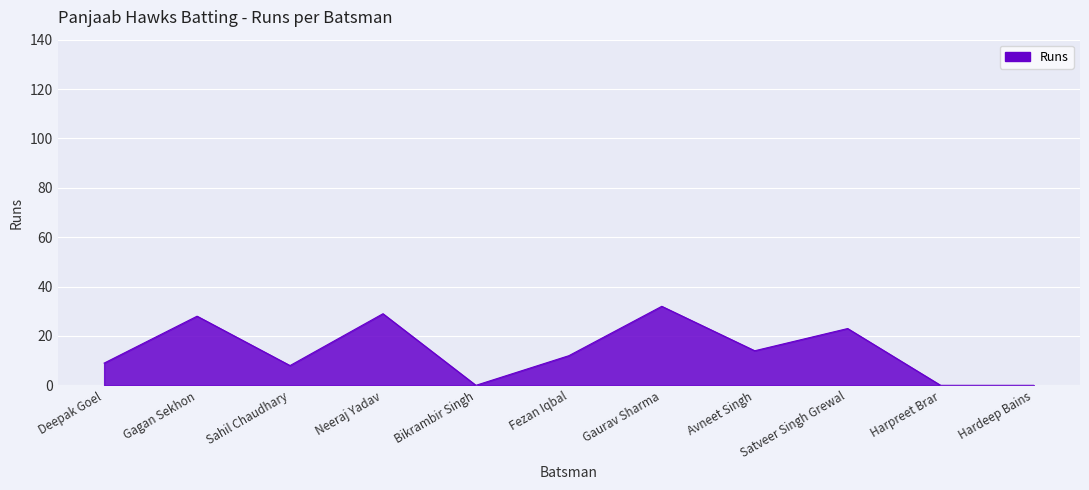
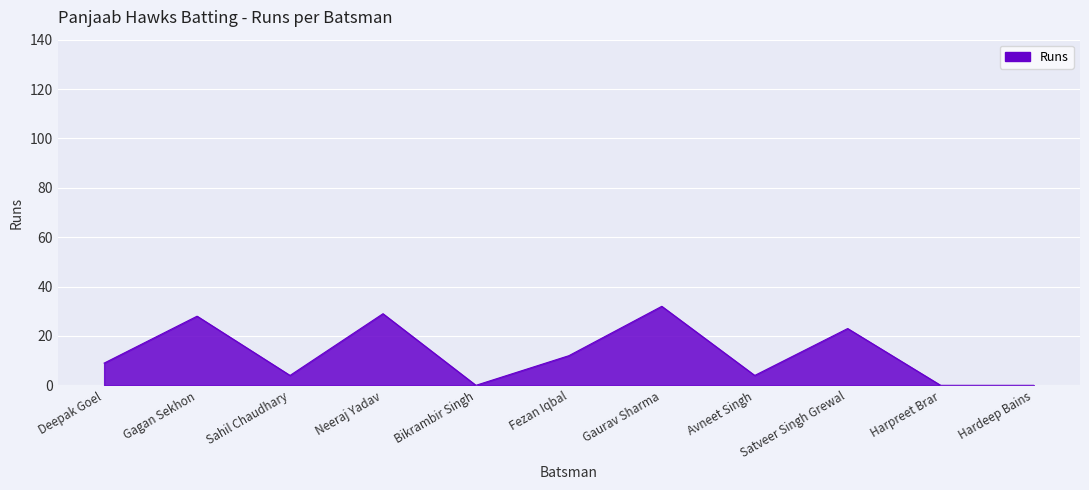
Sahil Chaudhary: 8 -> 4
Avneet Singh: 14 -> 4
